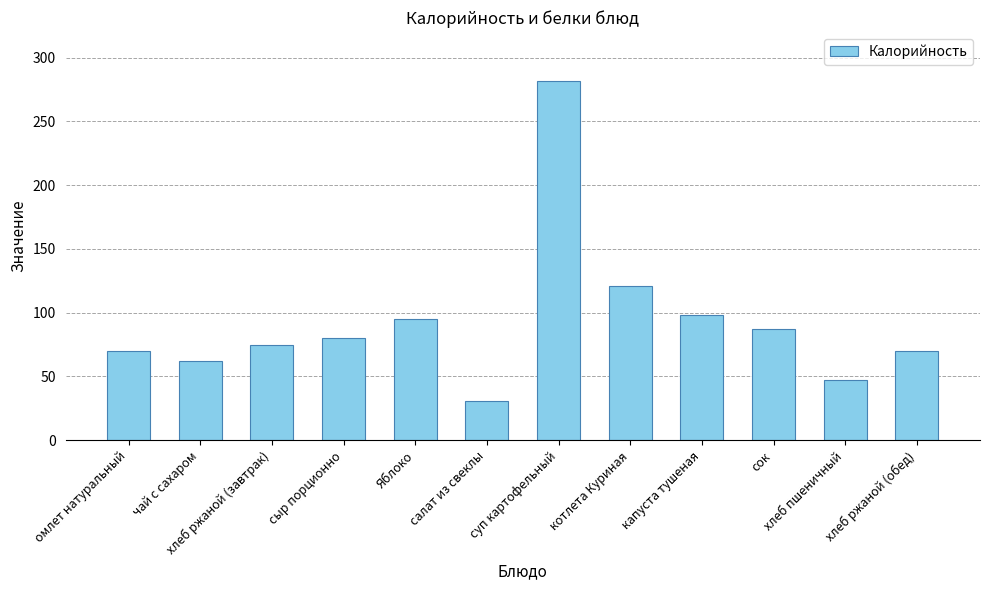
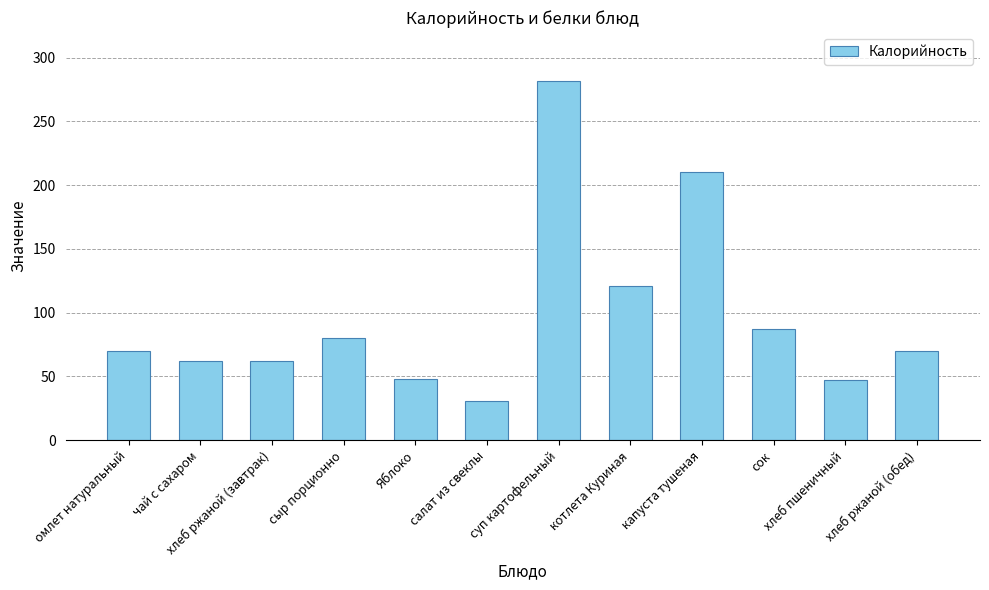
хлеб ржаной (завтрак): 75 -> 62
Яблоко: 95 -> 48
капуста тушеная: 98 -> 210
